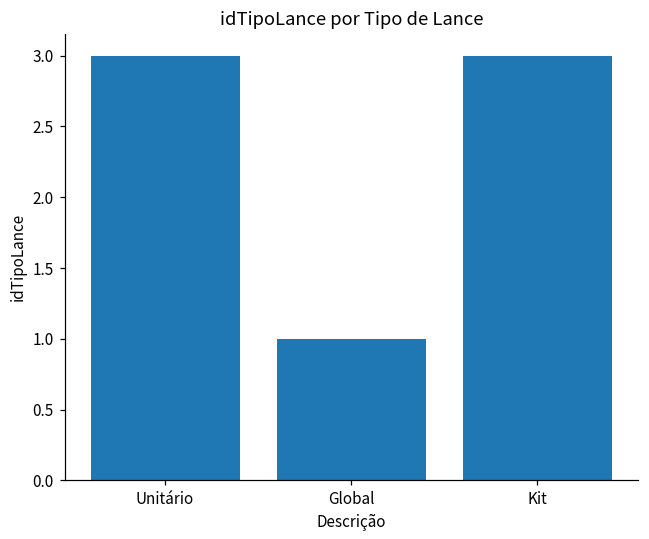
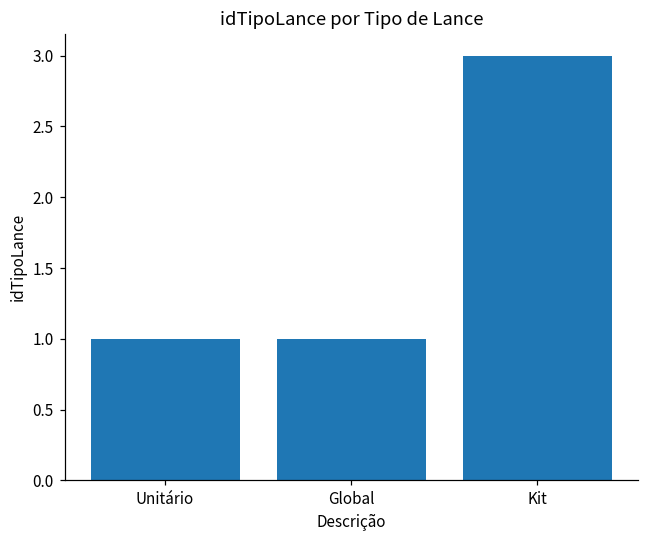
Unitário: 3 -> 1
